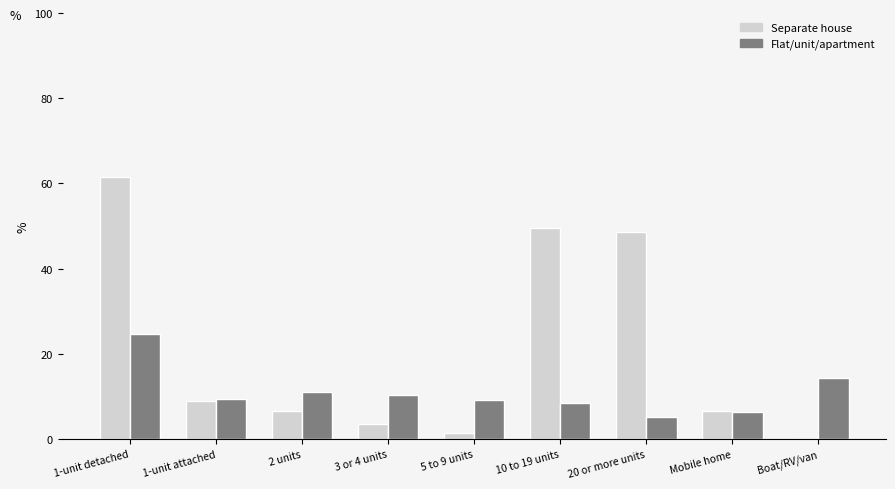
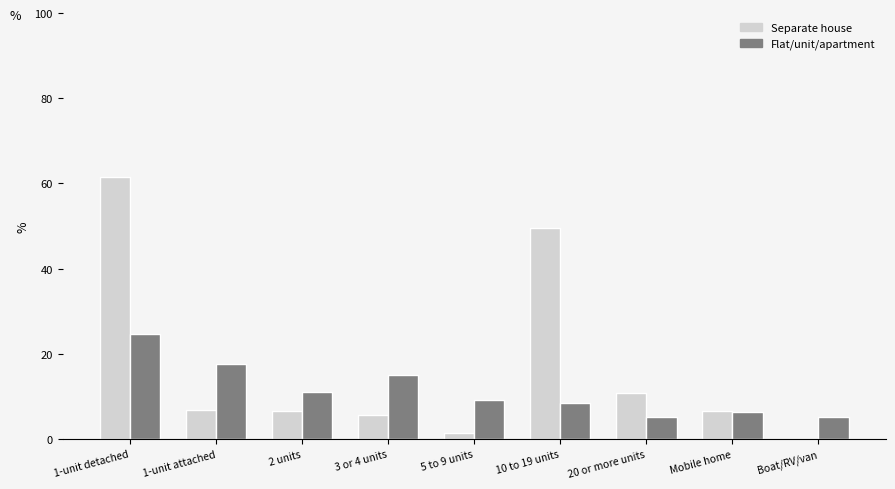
Separate house, 1-unit attached: 9 -> 7
Flat/unit/apartment, 1-unit attached: 9 -> 18
Separate house, 3 or 4 units: 4 -> 6
Flat/unit/apartment, 3 or 4 units: 10 -> 15
Separate house, 20 or more units: 49 -> 11
Flat/unit/apartment, Boat/RV/van: 14 -> 5
